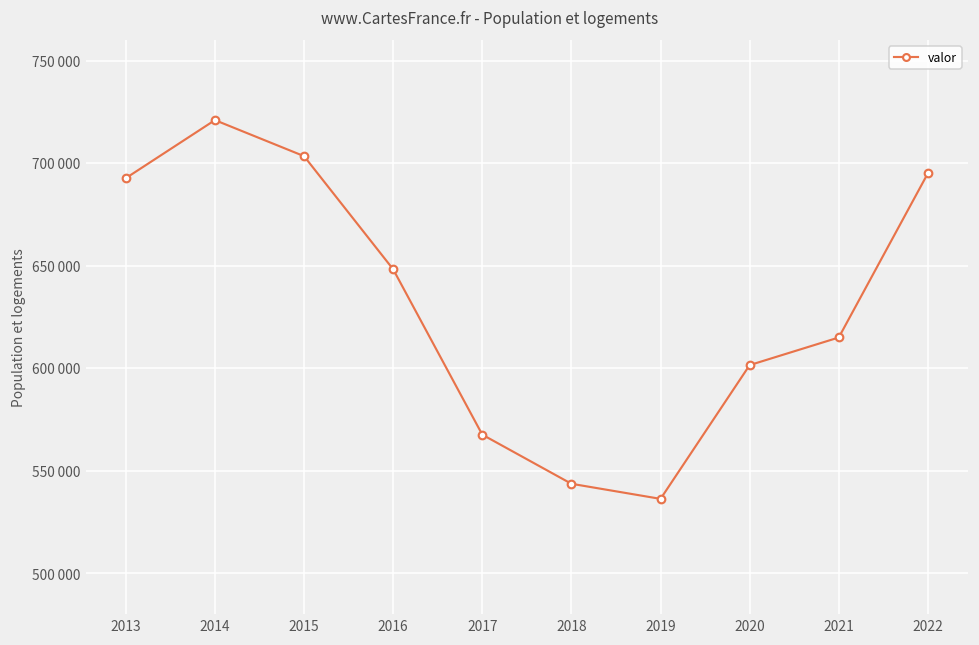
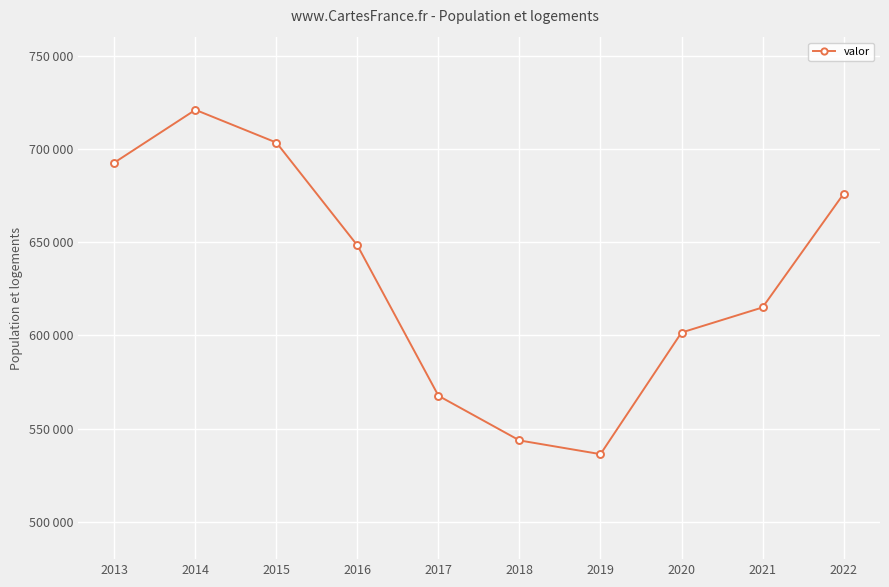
2022: 695000 -> 676000
